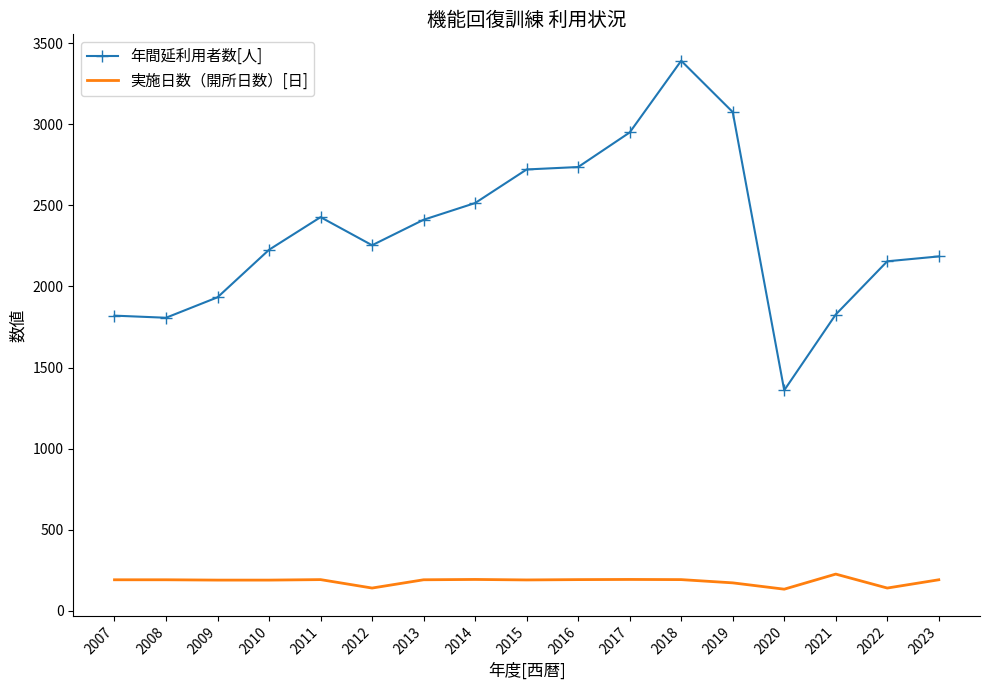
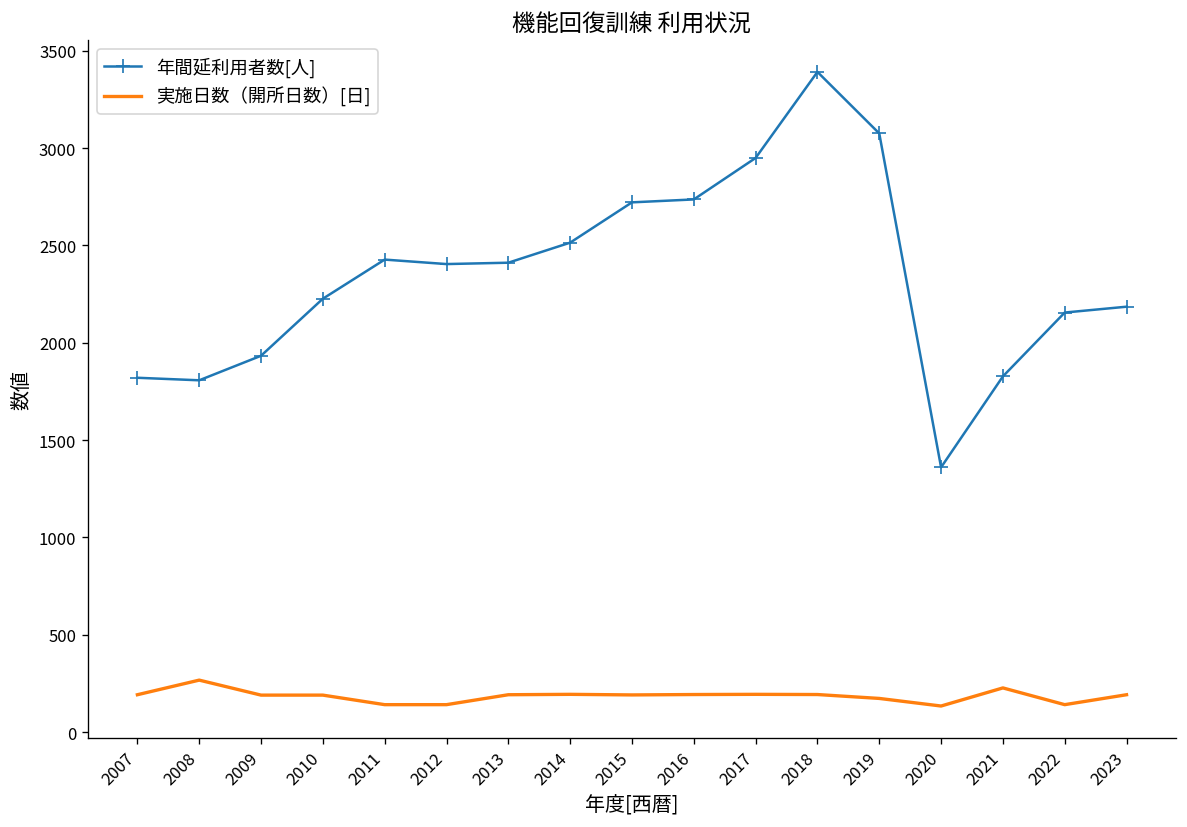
実施日数（開所日数）[日], 2008: 190 -> 270
実施日数（開所日数）[日], 2011: 190 -> 140
年間延利用者数[人], 2012: 2250 -> 2400
